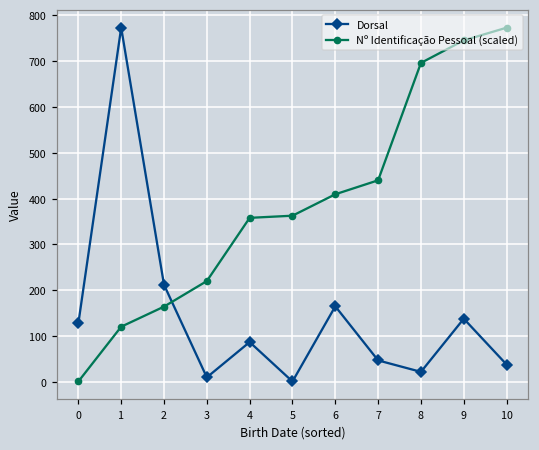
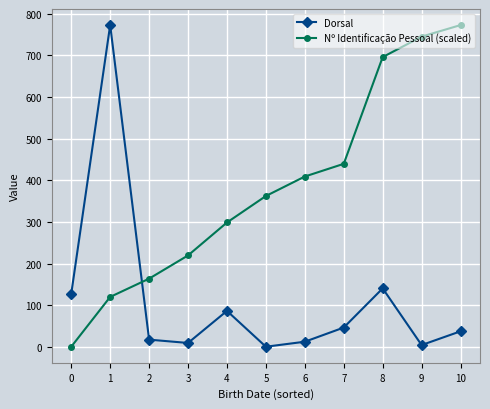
Dorsal, 2: 210 -> 20
Nº Identificação Pessoal (scaled), 4: 360 -> 300
Dorsal, 6: 170 -> 10
Dorsal, 8: 20 -> 140
Dorsal, 9: 140 -> 10
